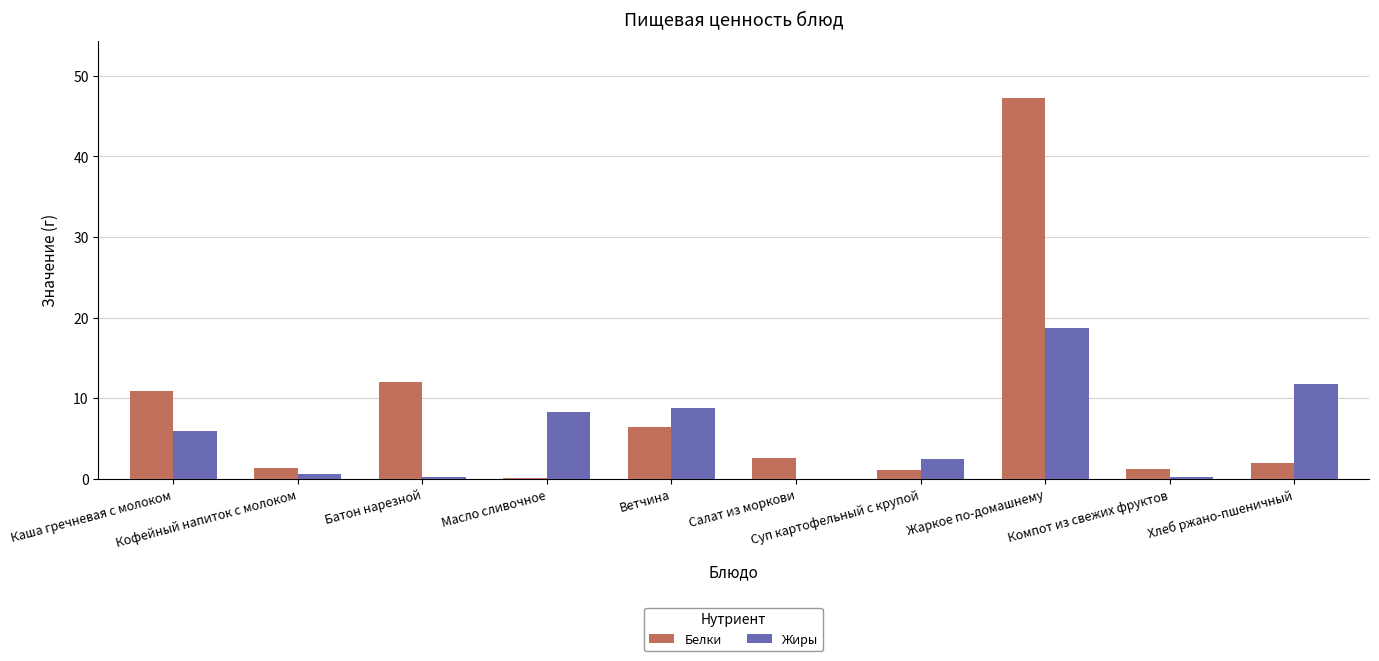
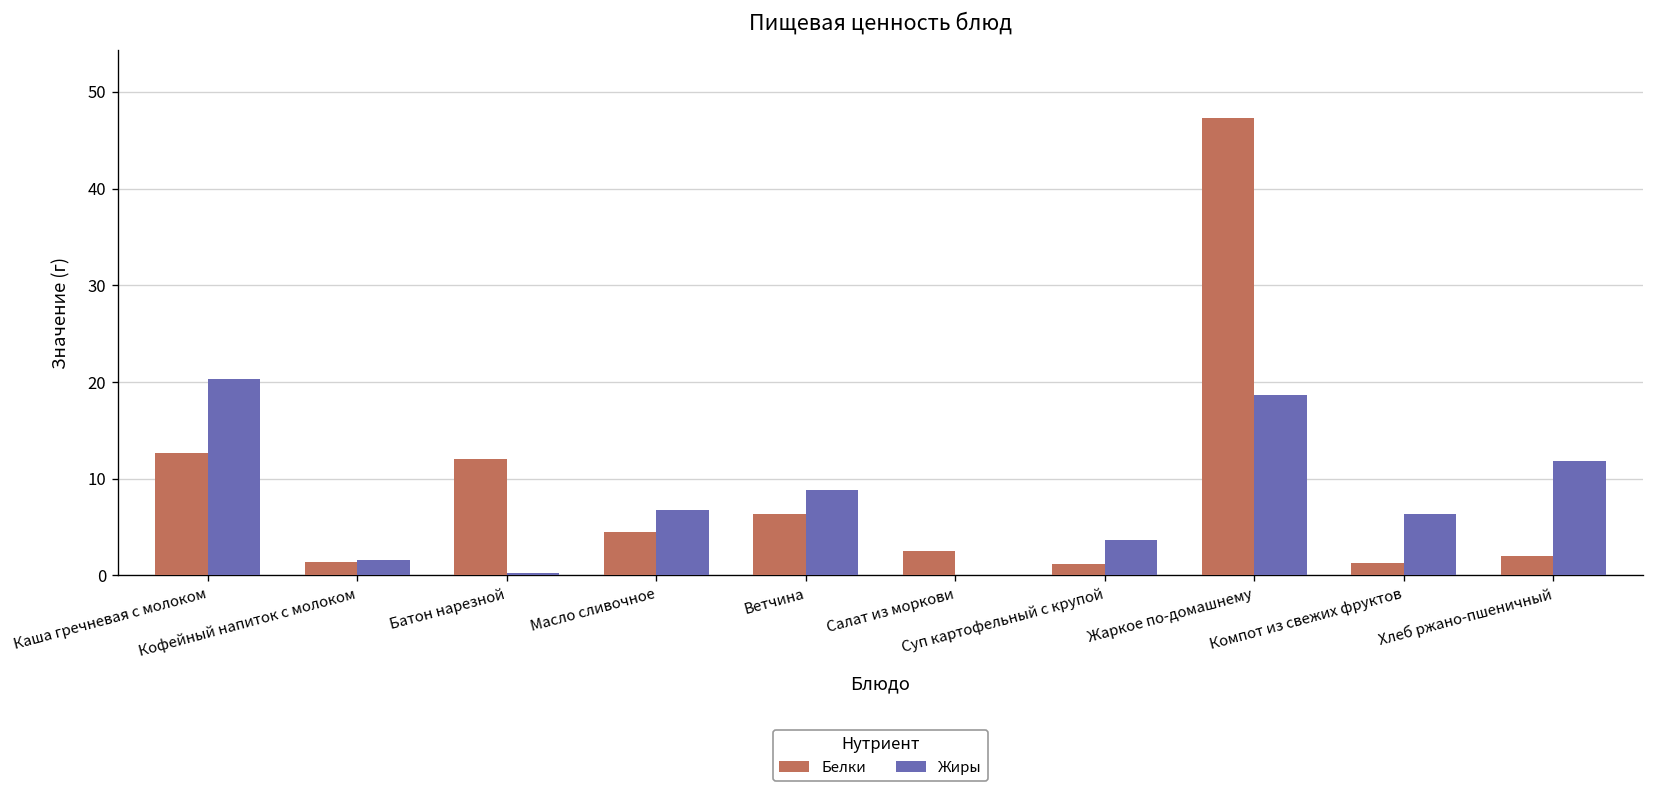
Белки, Каша гречневая с молоком: 11 -> 13
Жиры, Каша гречневая с молоком: 6 -> 20
Жиры, Кофейный напиток с молоком: 1 -> 2
Белки, Масло сливочное: 0 -> 4
Жиры, Масло сливочное: 8 -> 7
Жиры, Суп картофельный с крупой: 2 -> 4
Жиры, Компот из свежих фруктов: 0 -> 6
